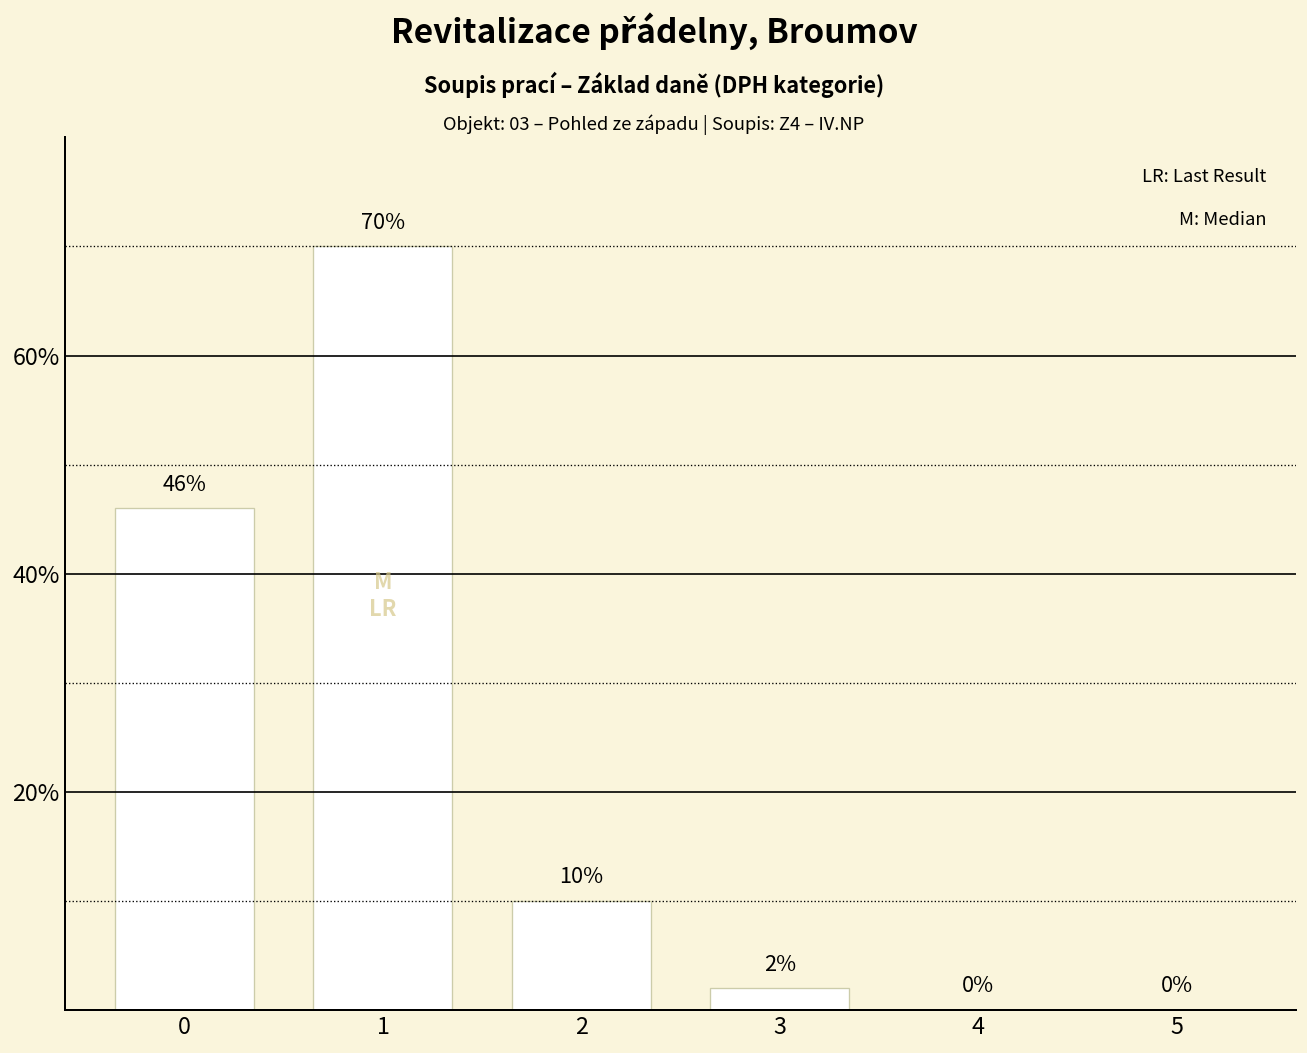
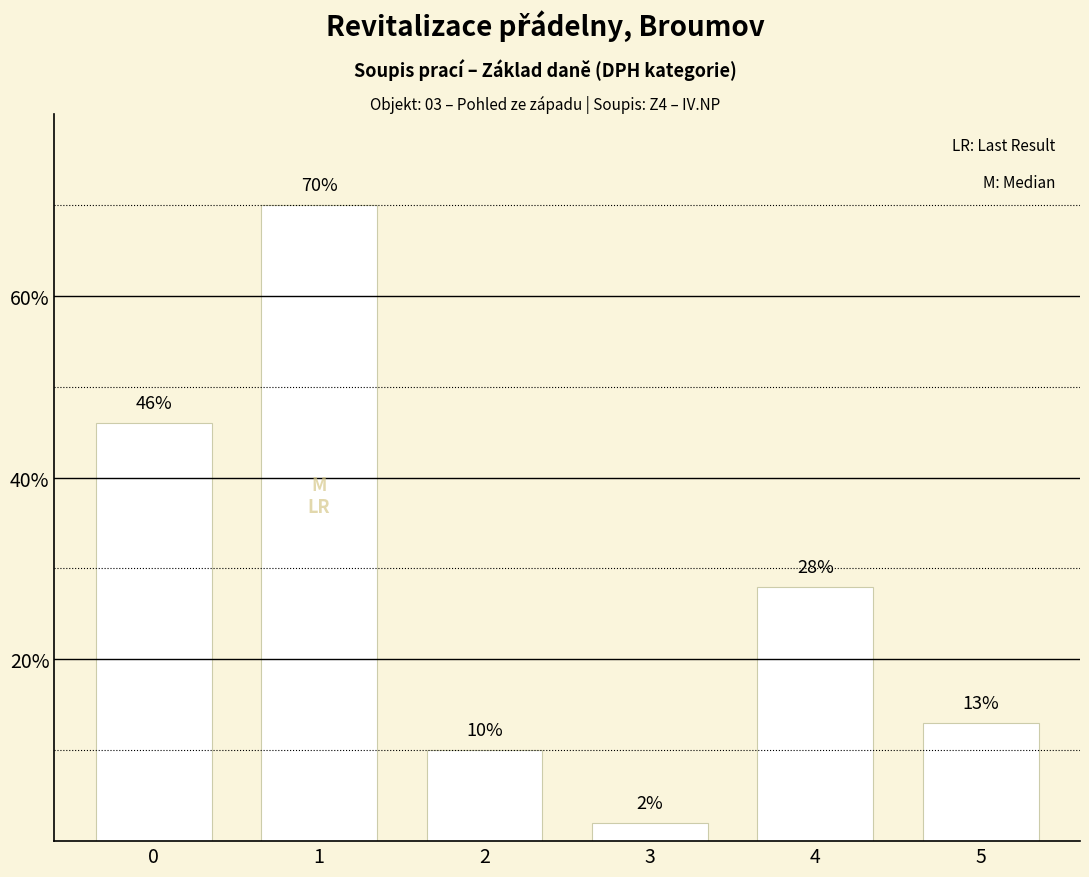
4: 0% -> 28%
5: 0% -> 13%
